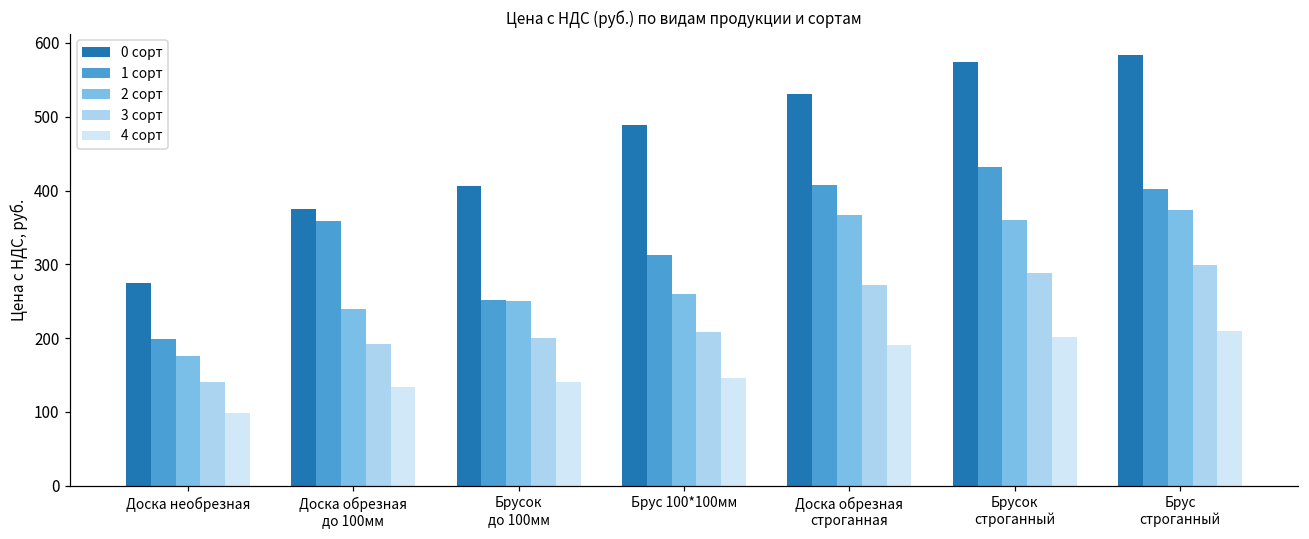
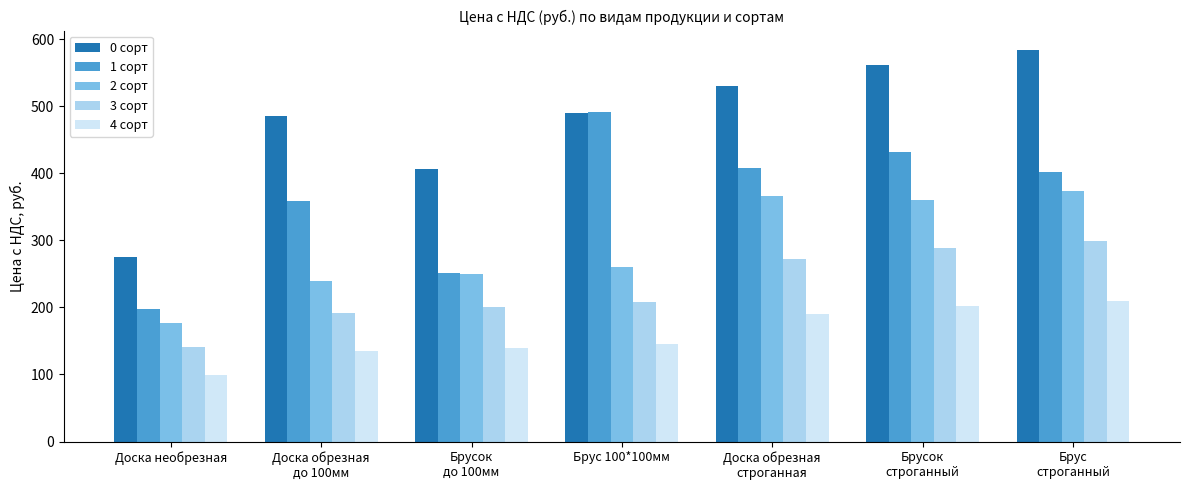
0 сорт, Доска обрезная до 100мм: 370 -> 490
1 сорт, Брус 100*100мм: 310 -> 490
0 сорт, Брусок строганный: 570 -> 560
